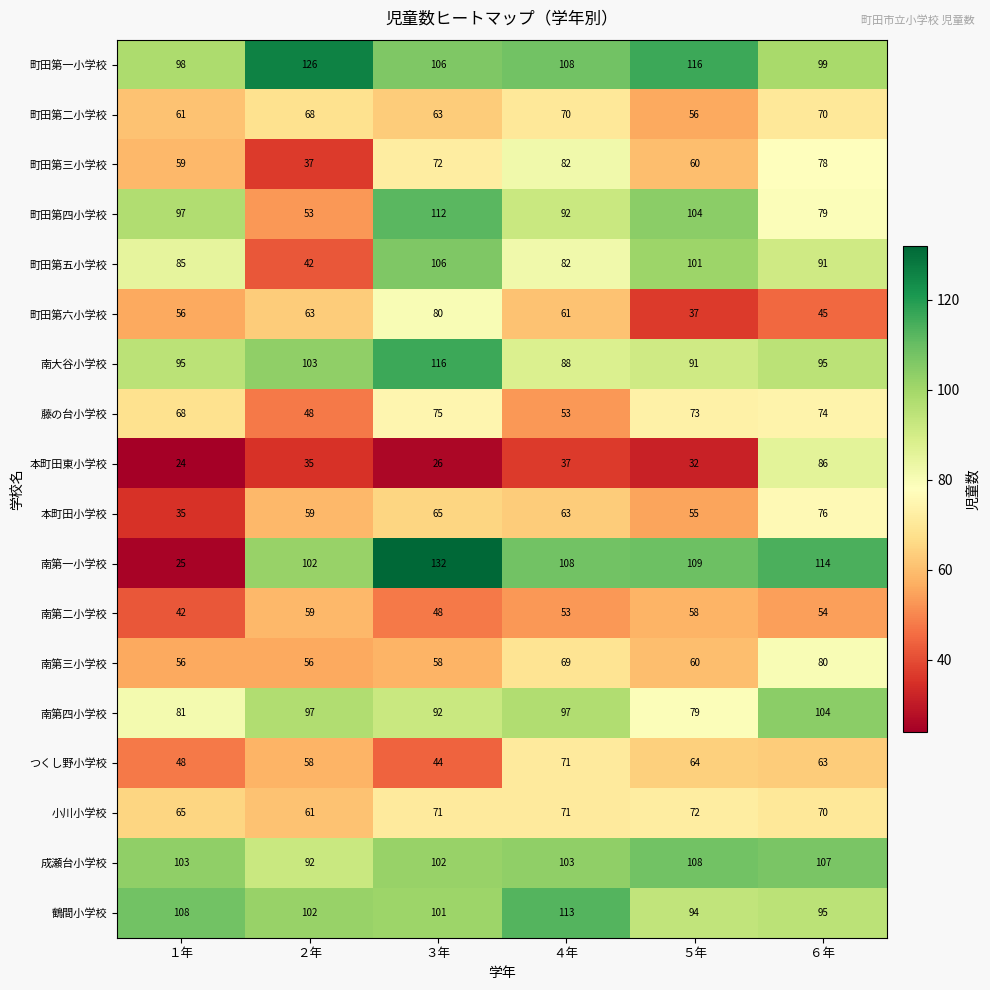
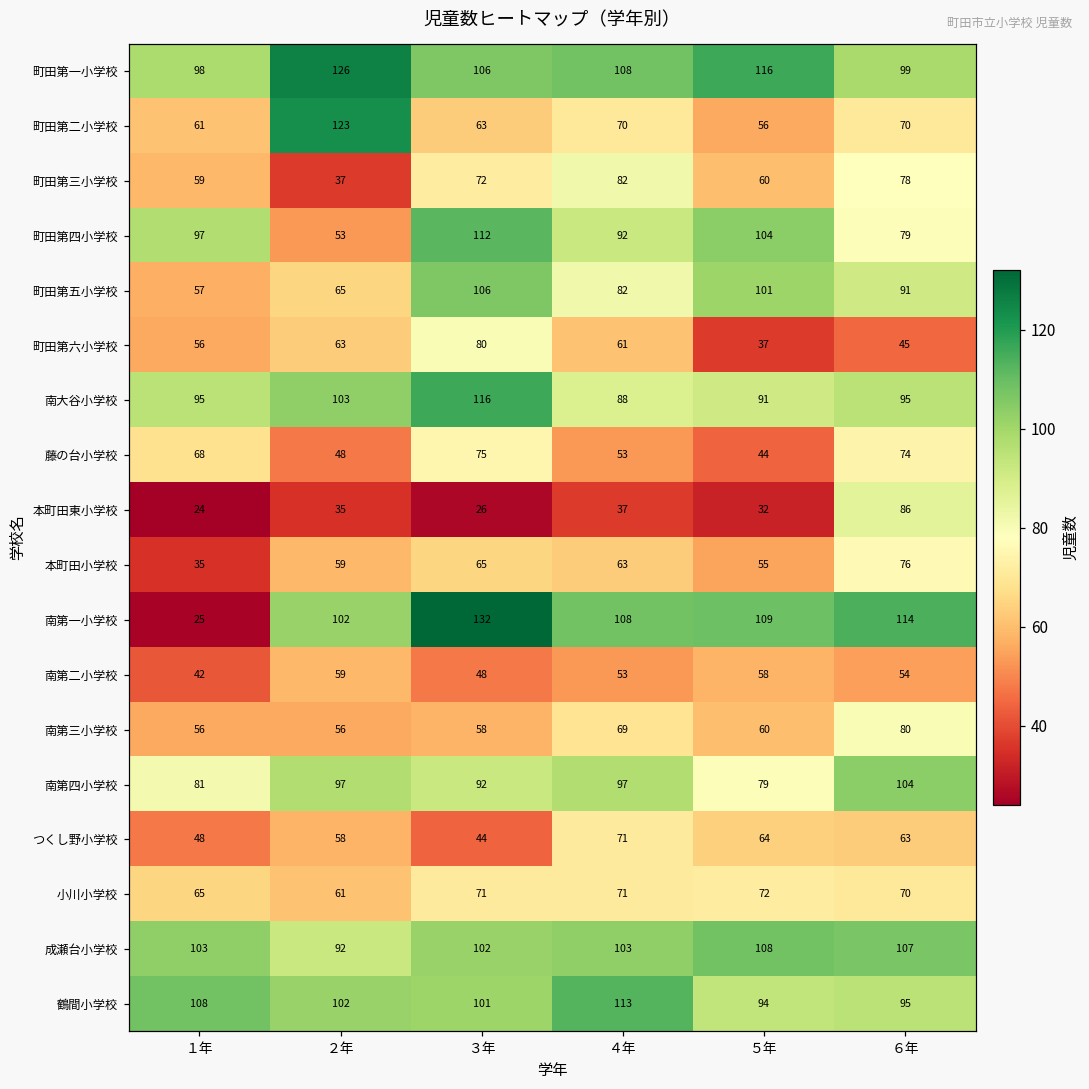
町田第二小学校, ２年: 68 -> 123
町田第五小学校, １年: 85 -> 57
町田第五小学校, ２年: 42 -> 65
藤の台小学校, ５年: 73 -> 44
